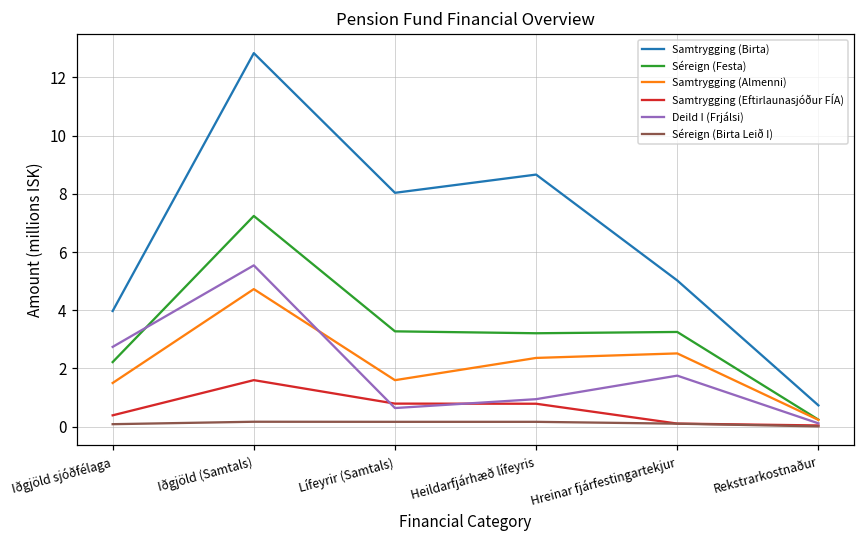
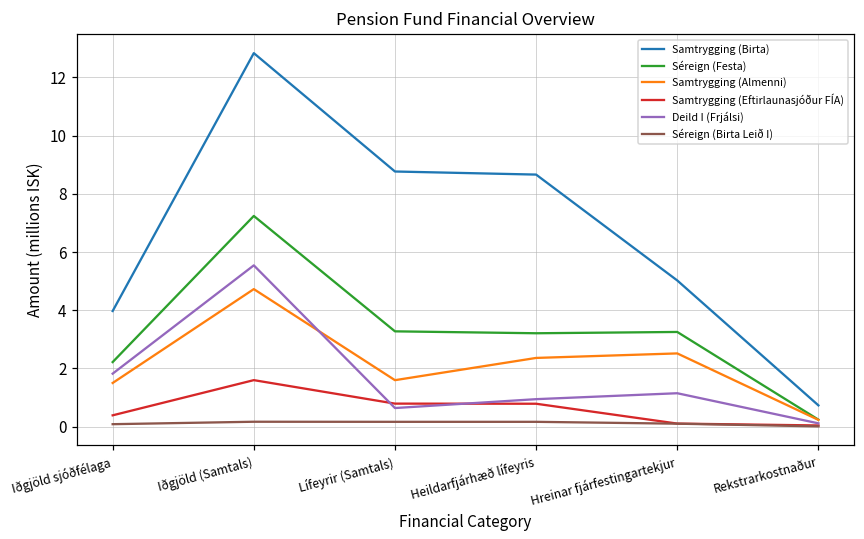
Deild I (Frjálsi), Iðgjöld sjóðfélaga: 2.7 -> 1.8
Samtrygging (Birta), Lífeyrir (Samtals): 8.0 -> 8.8
Deild I (Frjálsi), Hreinar fjárfestingartekjur: 1.8 -> 1.1
